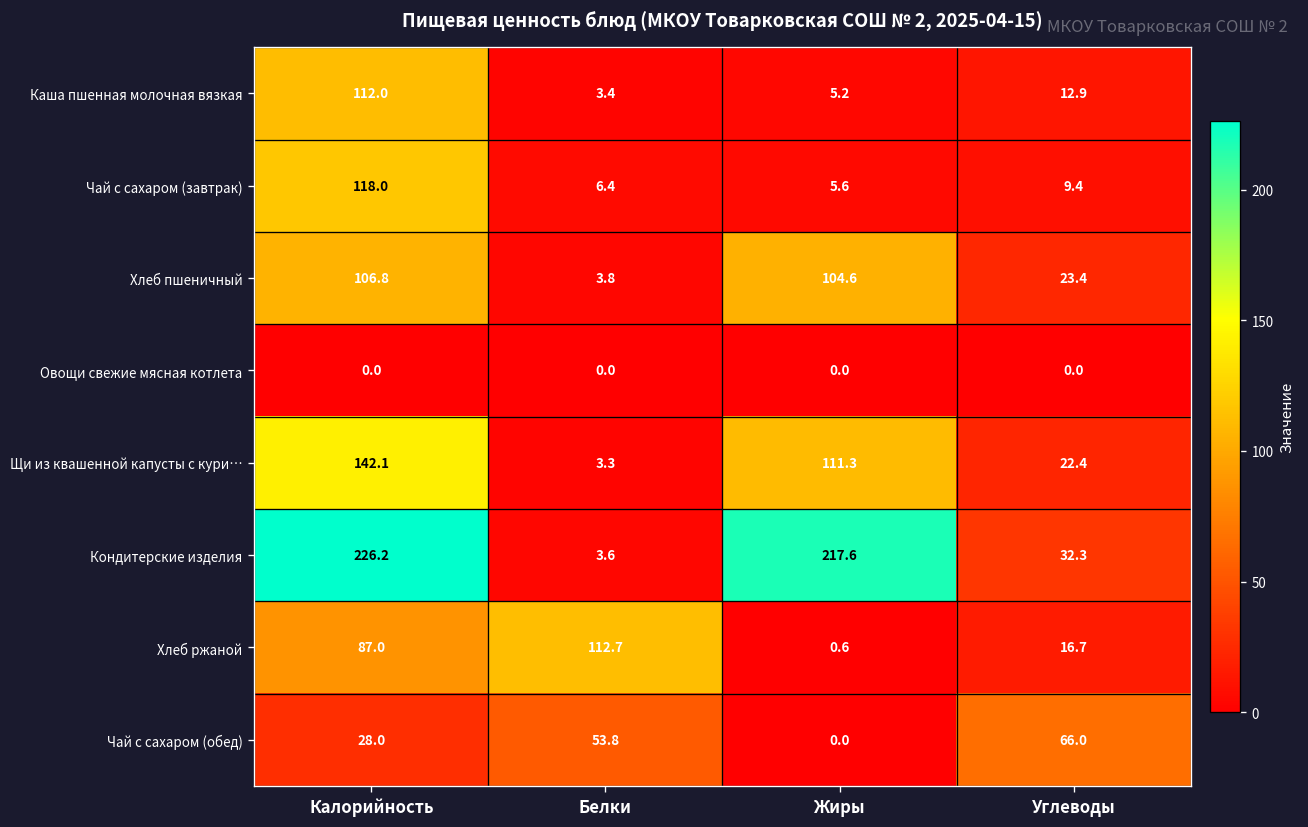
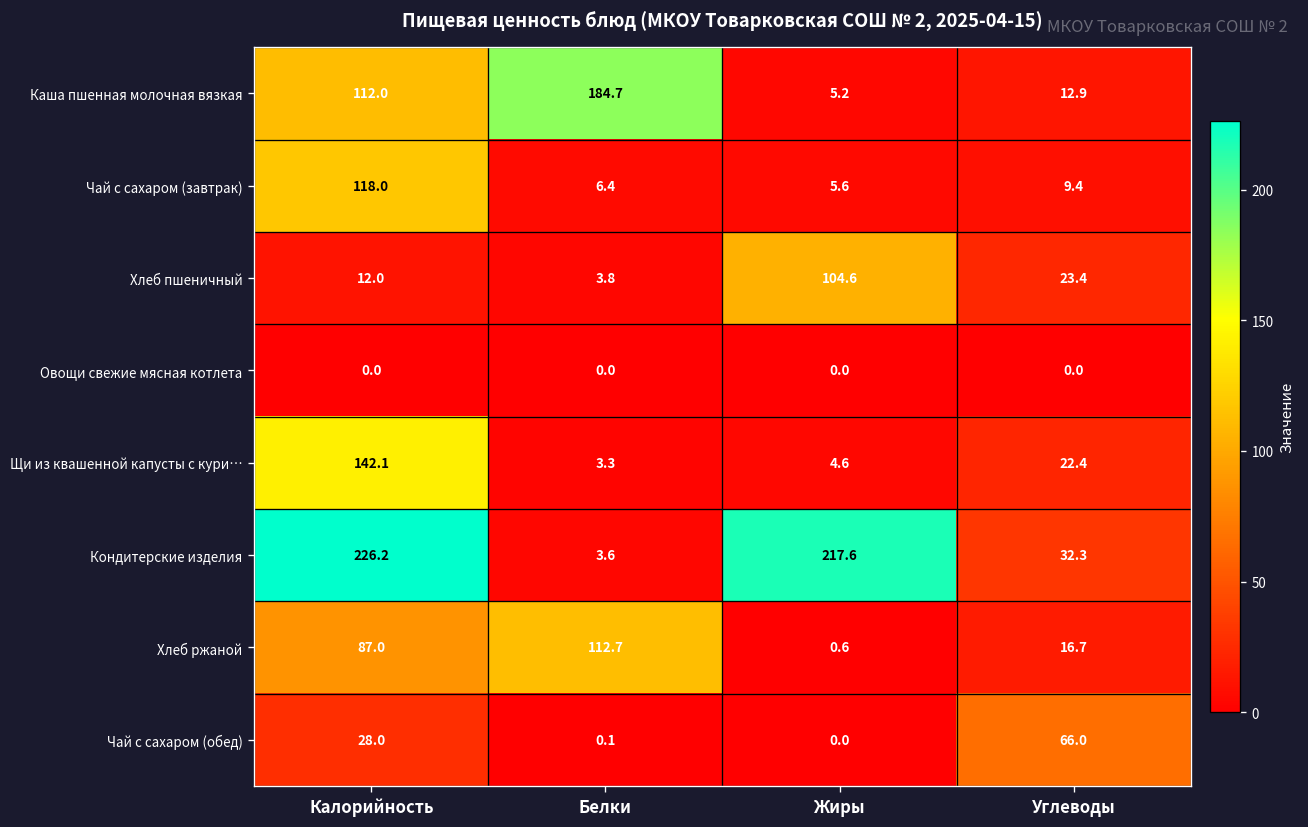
Каша пшенная молочная вязкая, Белки: 3.4 -> 184.7
Хлеб пшеничный, Калорийность: 106.8 -> 12.0
Щи из квашенной капусты с кури…, Жиры: 111.3 -> 4.6
Чай с сахаром (обед), Белки: 53.8 -> 0.1
